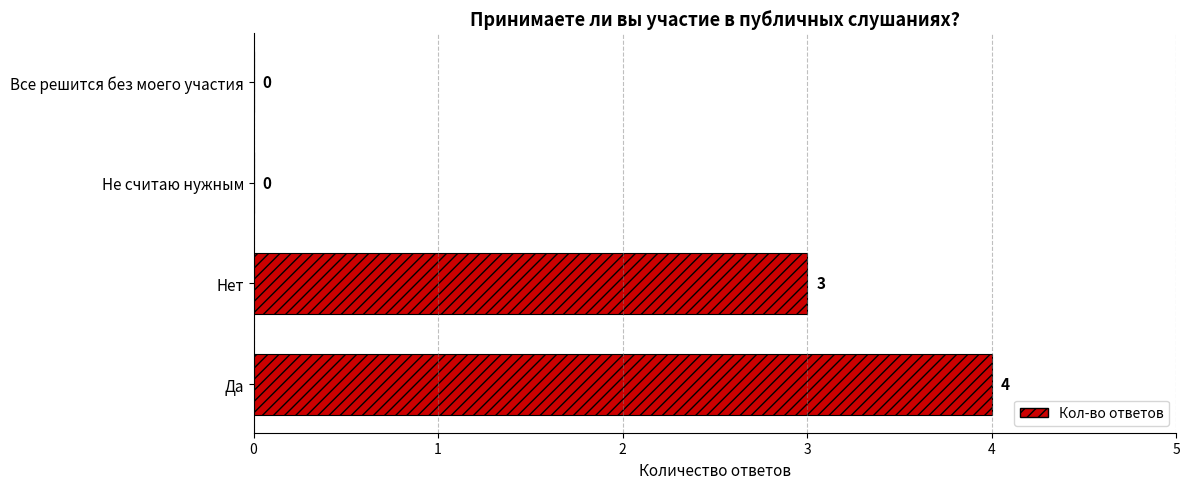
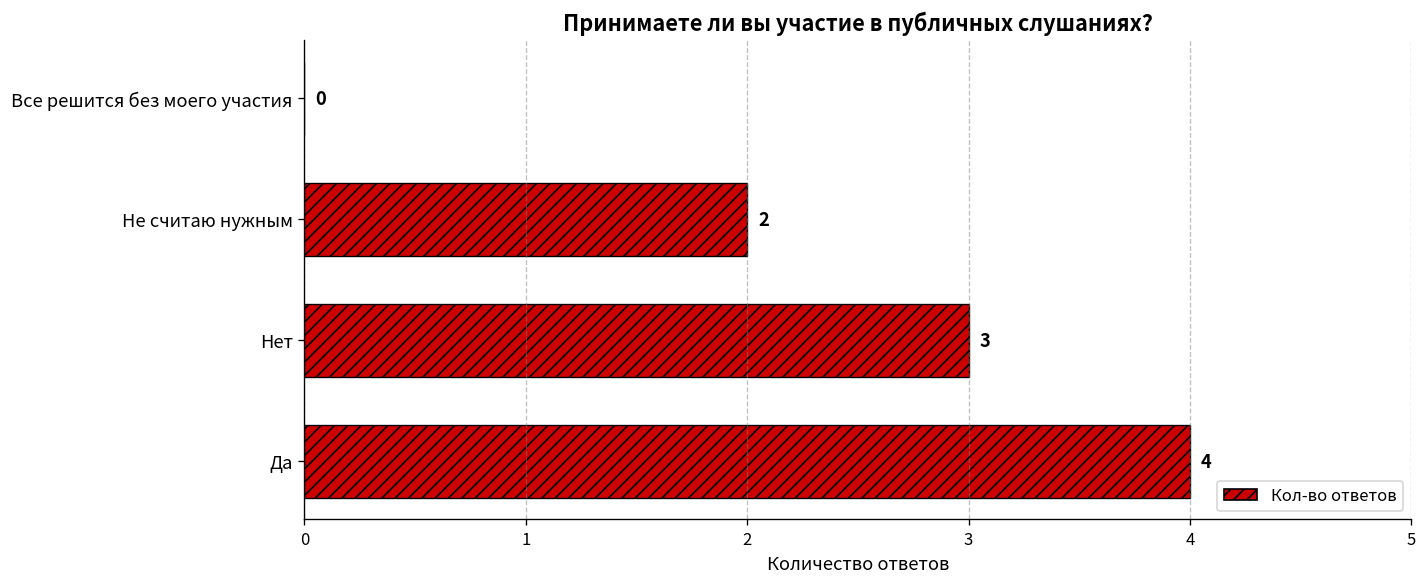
Не считаю нужным: 0 -> 2
